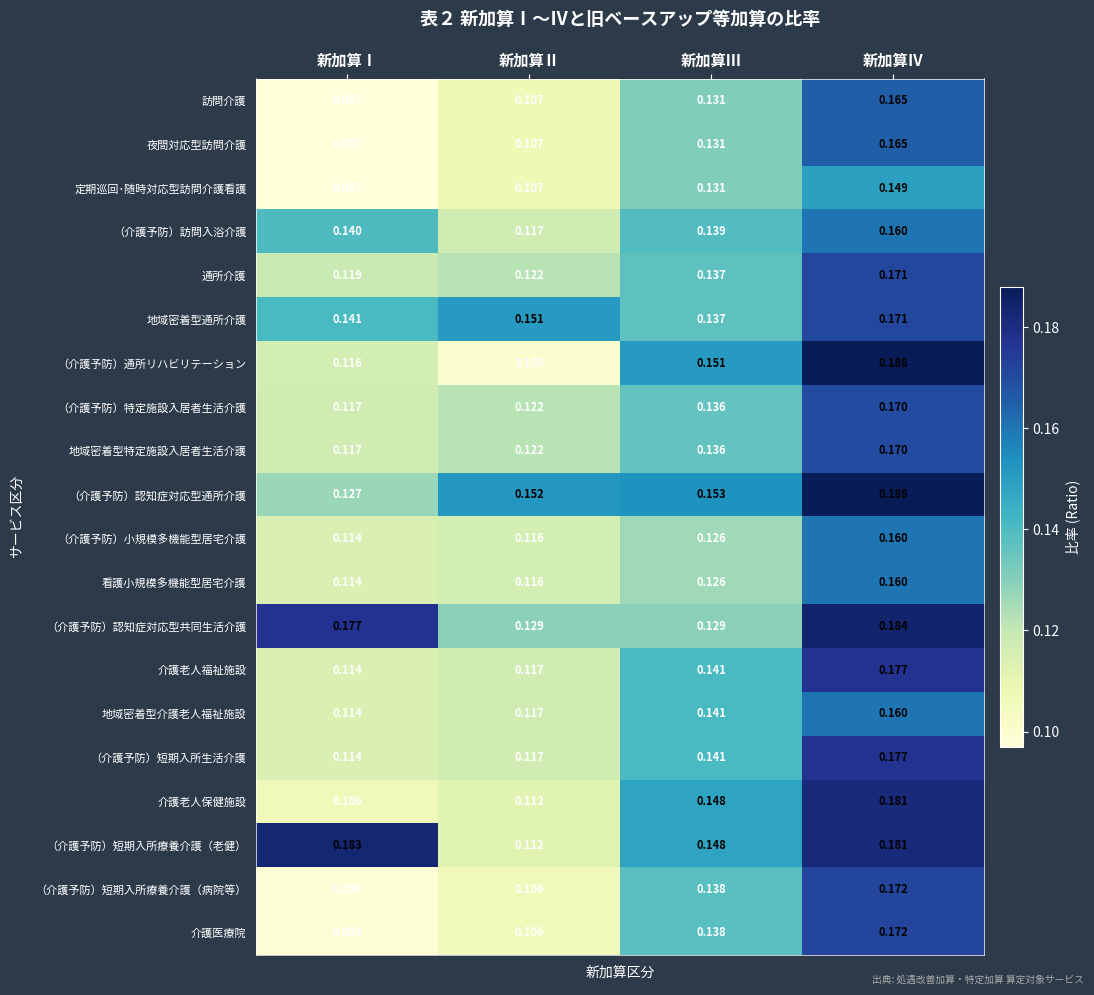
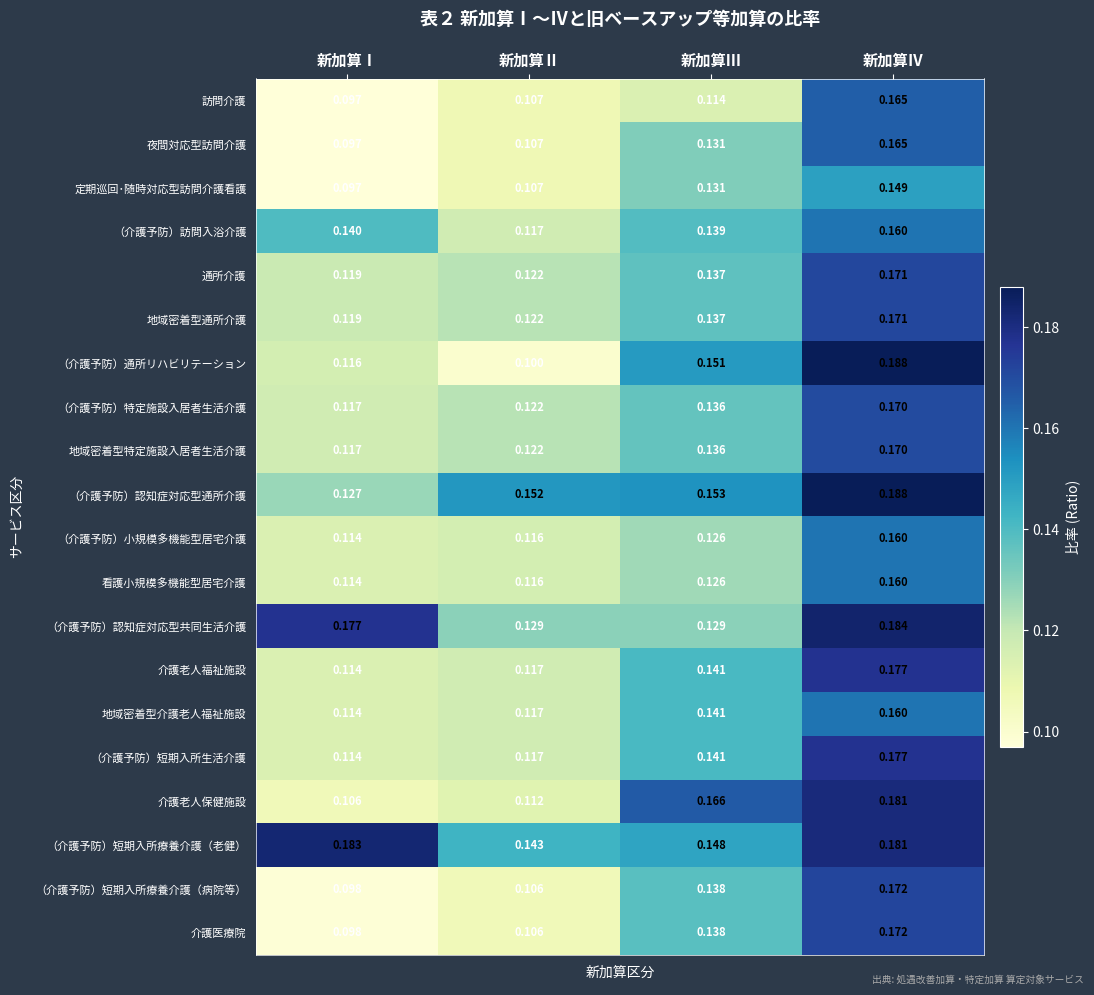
訪問介護, 新加算Ⅲ: 0.131 -> 0.114
地域密着型通所介護, 新加算Ⅰ: 0.141 -> 0.119
地域密着型通所介護, 新加算Ⅱ: 0.151 -> 0.122
介護老人保健施設, 新加算Ⅲ: 0.148 -> 0.166
（介護予防）短期入所療養介護（老健）, 新加算Ⅱ: 0.112 -> 0.143
